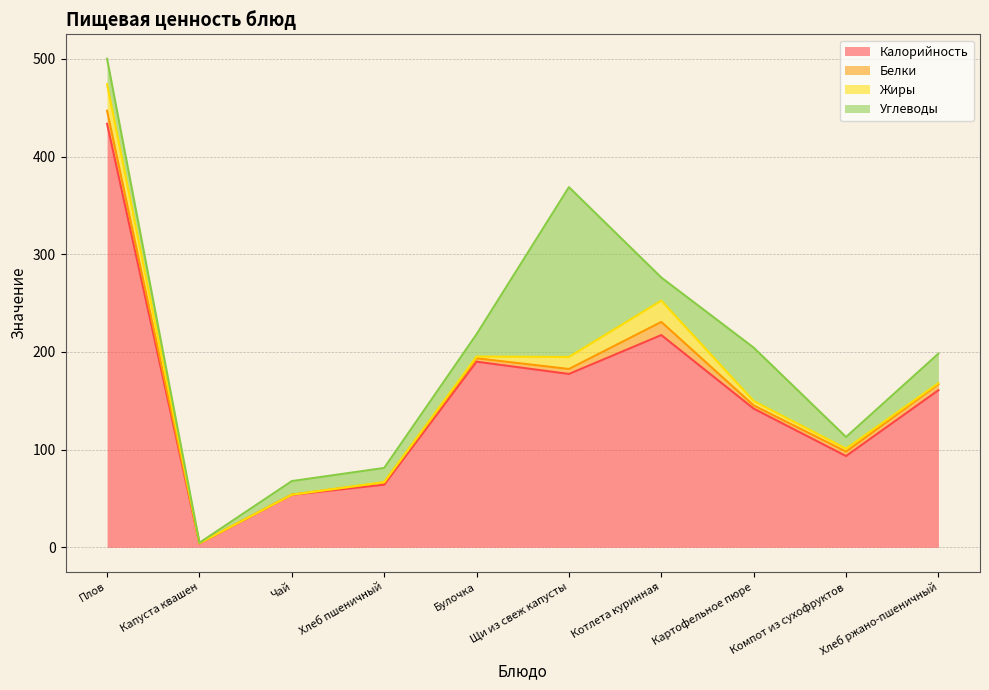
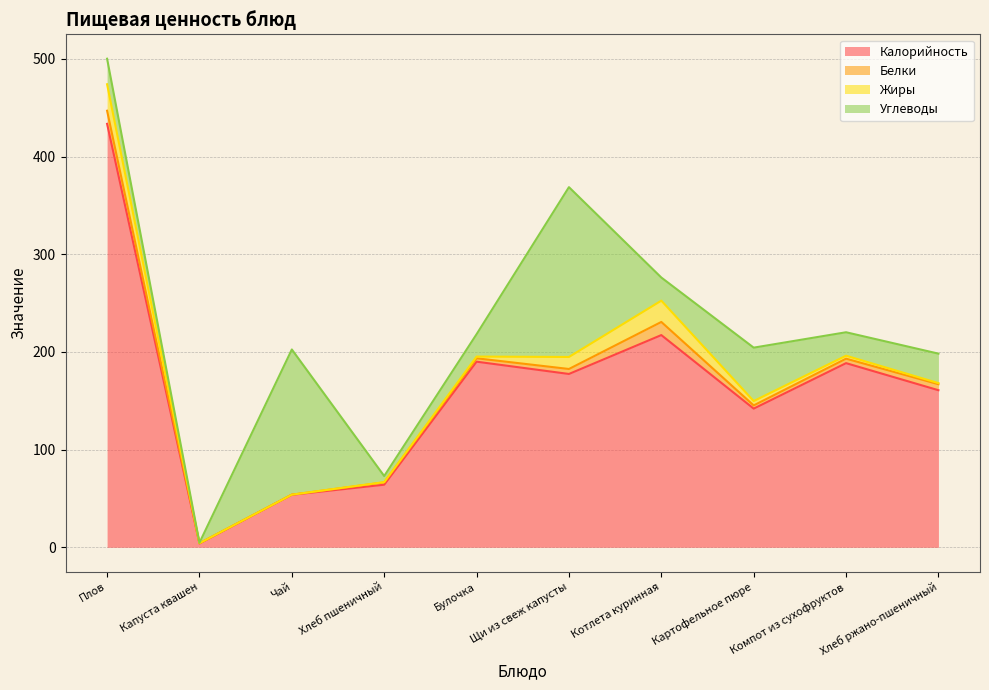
Углеводы, Чай: 10 -> 150
Углеводы, Хлеб пшеничный: 14 -> 6
Калорийность, Компот из сухофруктов: 90 -> 190
Углеводы, Компот из сухофруктов: 10 -> 20
